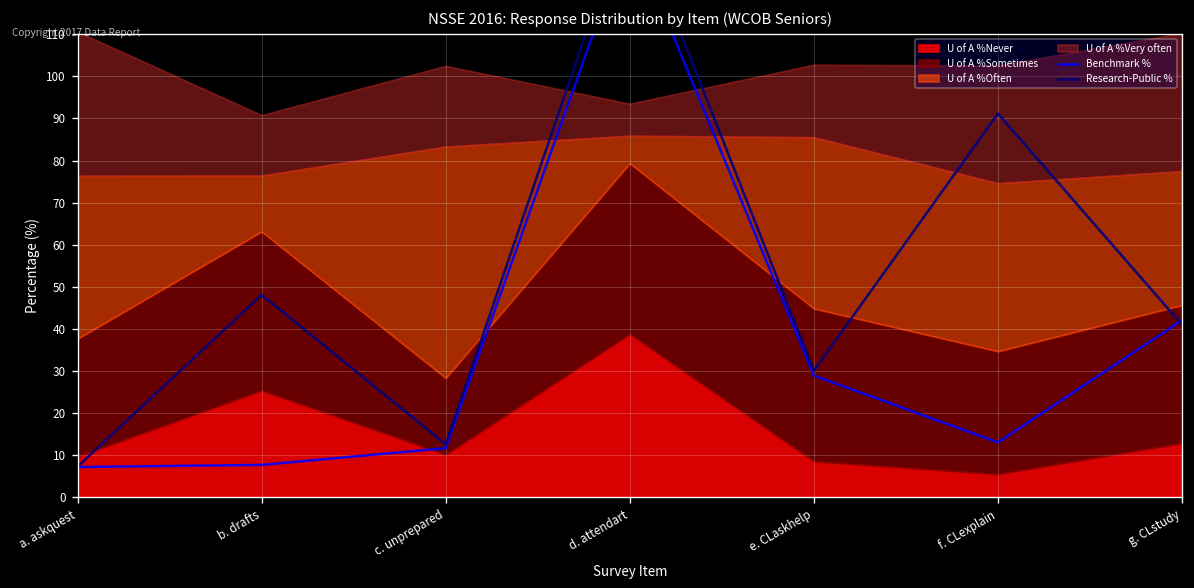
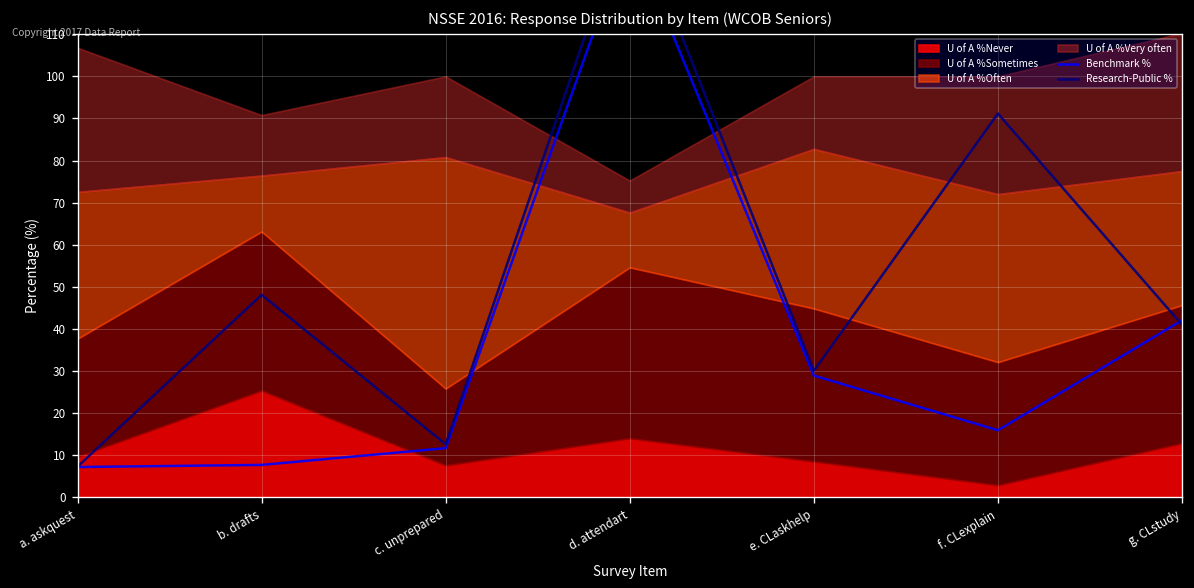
U of A %Often, a. askquest: 39 -> 35
U of A %Never, c. unprepared: 10 -> 8
U of A %Never, d. attendart: 39 -> 14
U of A %Often, d. attendart: 7 -> 13
U of A %Often, e. CLaskhelp: 41 -> 38
Benchmark %, f. CLexplain: 13 -> 16
U of A %Never, f. CLexplain: 5 -> 3
